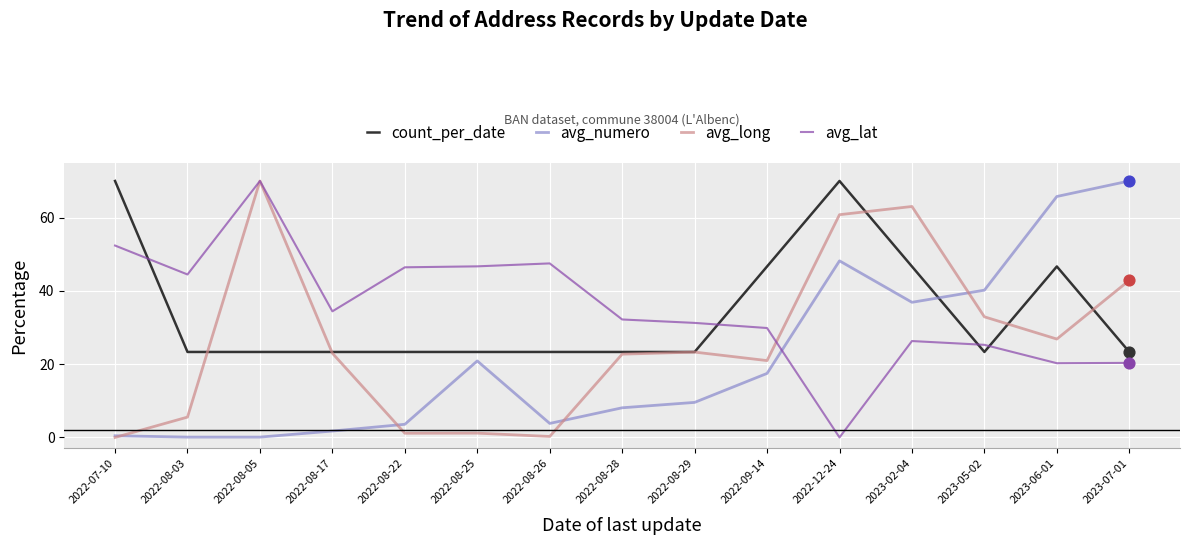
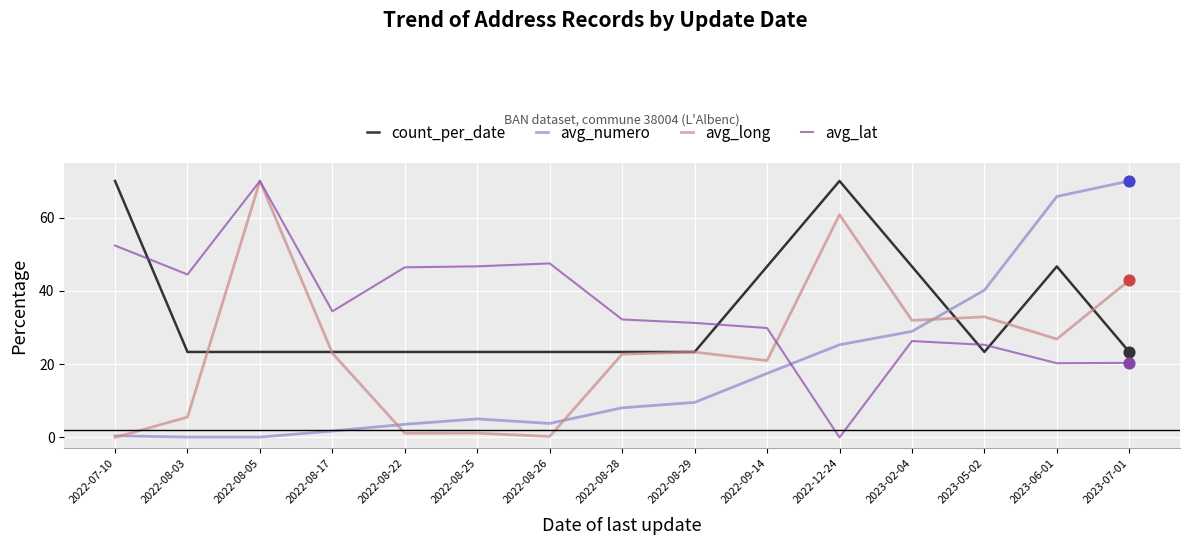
avg_numero, 2022-08-25: 21 -> 5
avg_numero, 2022-12-24: 48 -> 25
avg_numero, 2023-02-04: 37 -> 29
avg_long, 2023-02-04: 63 -> 32
